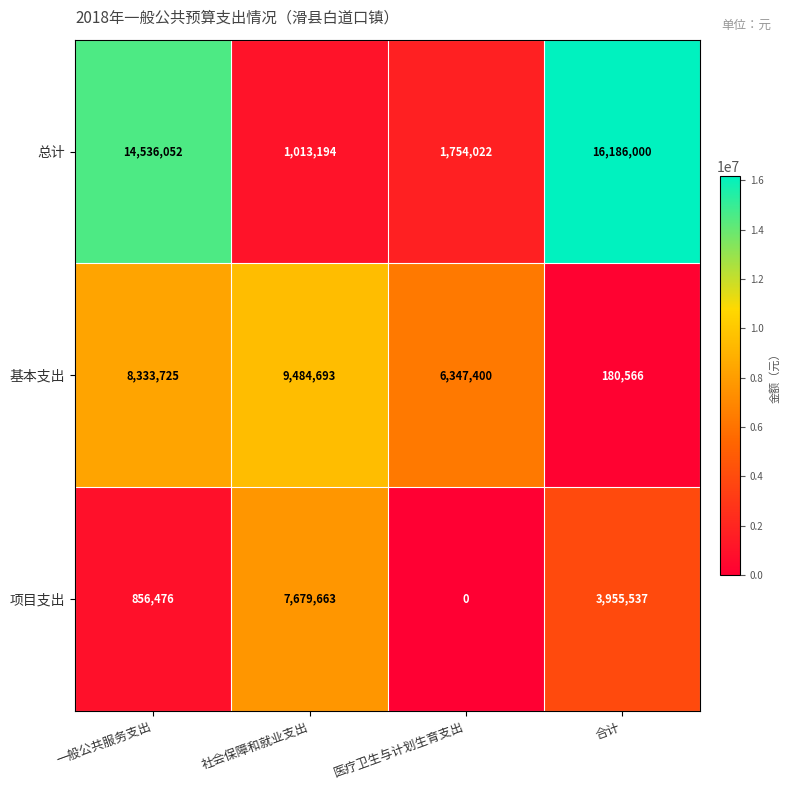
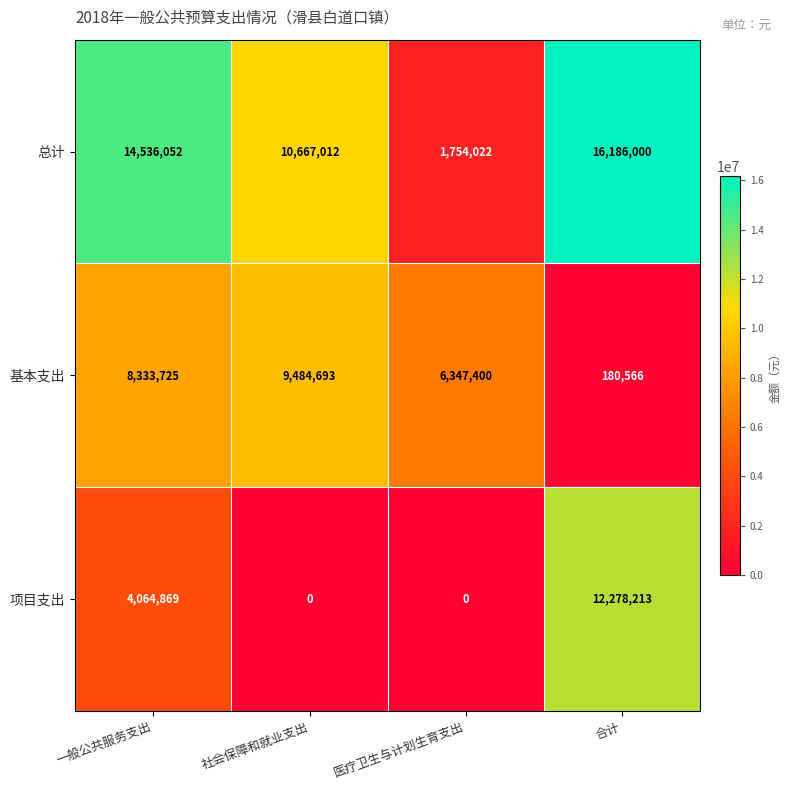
总计, 社会保障和就业支出: 1,013,194 -> 10,667,012
项目支出, 一般公共服务支出: 856,476 -> 4,064,869
项目支出, 社会保障和就业支出: 7,679,663 -> 0
项目支出, 合计: 3,955,537 -> 12,278,213
